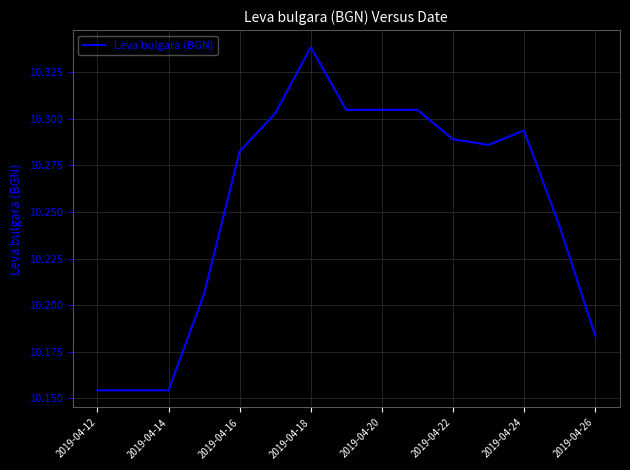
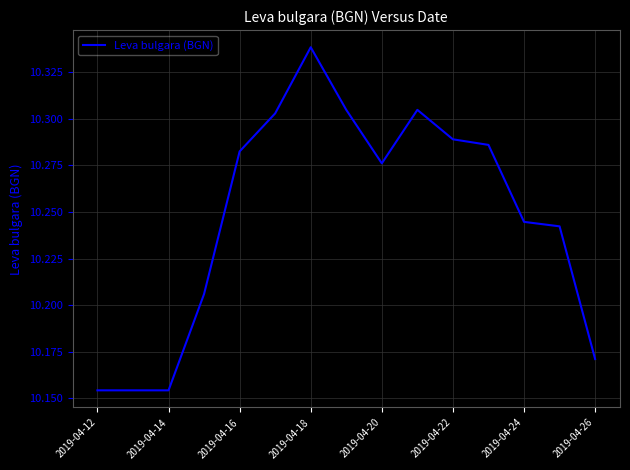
2019-04-20: 10.305 -> 10.276
2019-04-24: 10.294 -> 10.245
2019-04-26: 10.184 -> 10.171
